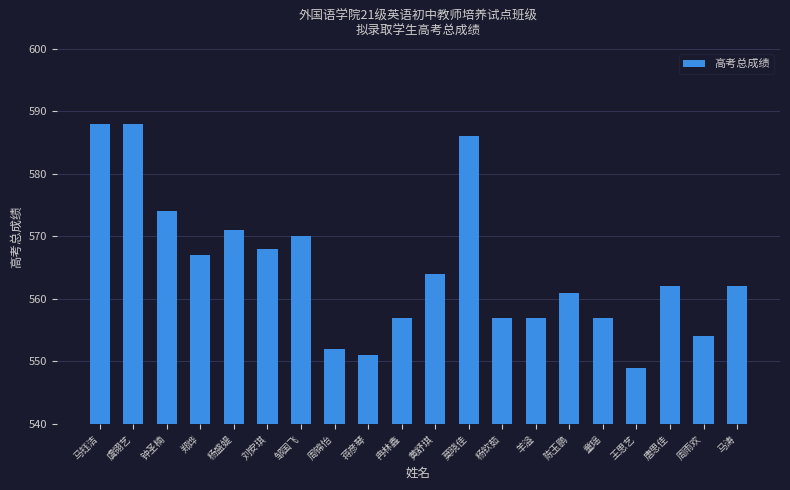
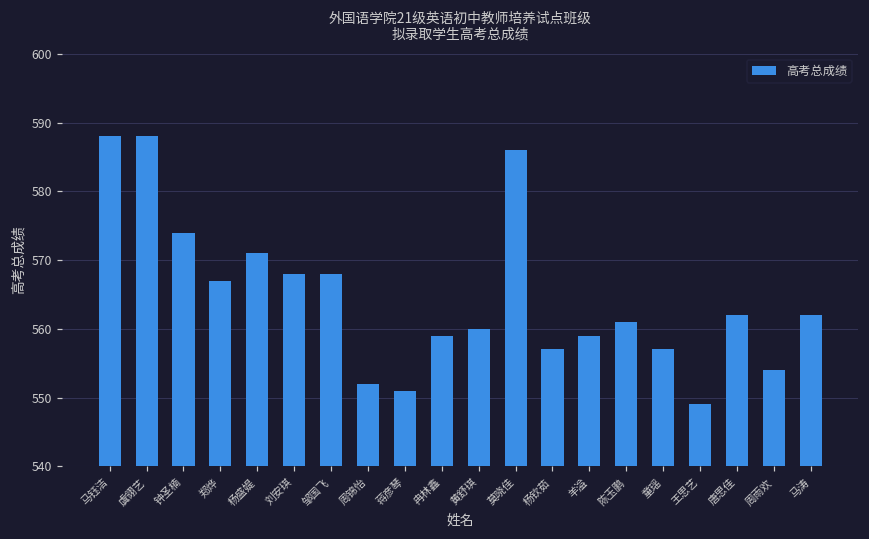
邹国飞: 570 -> 568
冉林鑫: 557 -> 559
黄舒琪: 564 -> 560
羊溢: 557 -> 559
